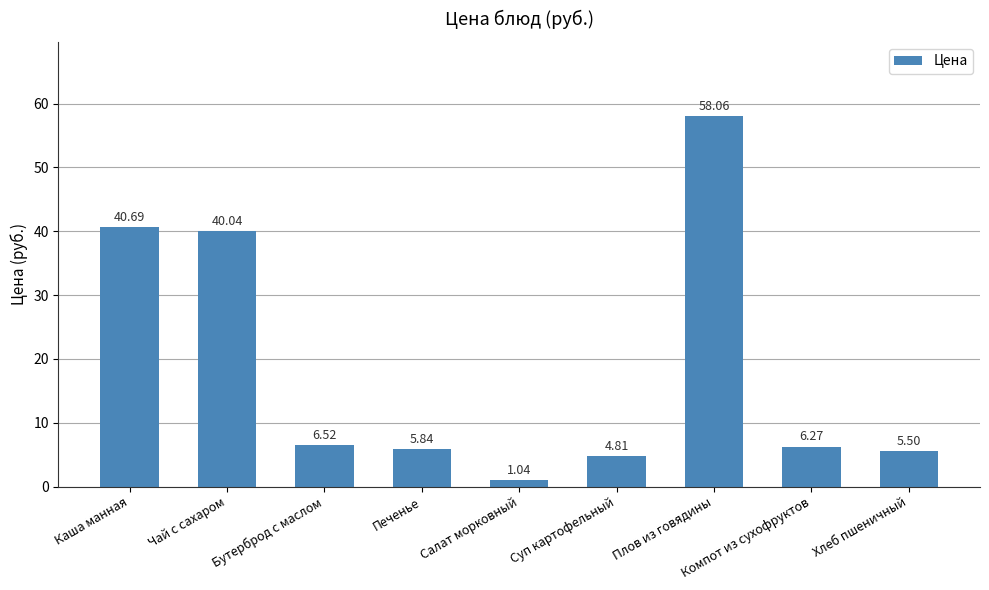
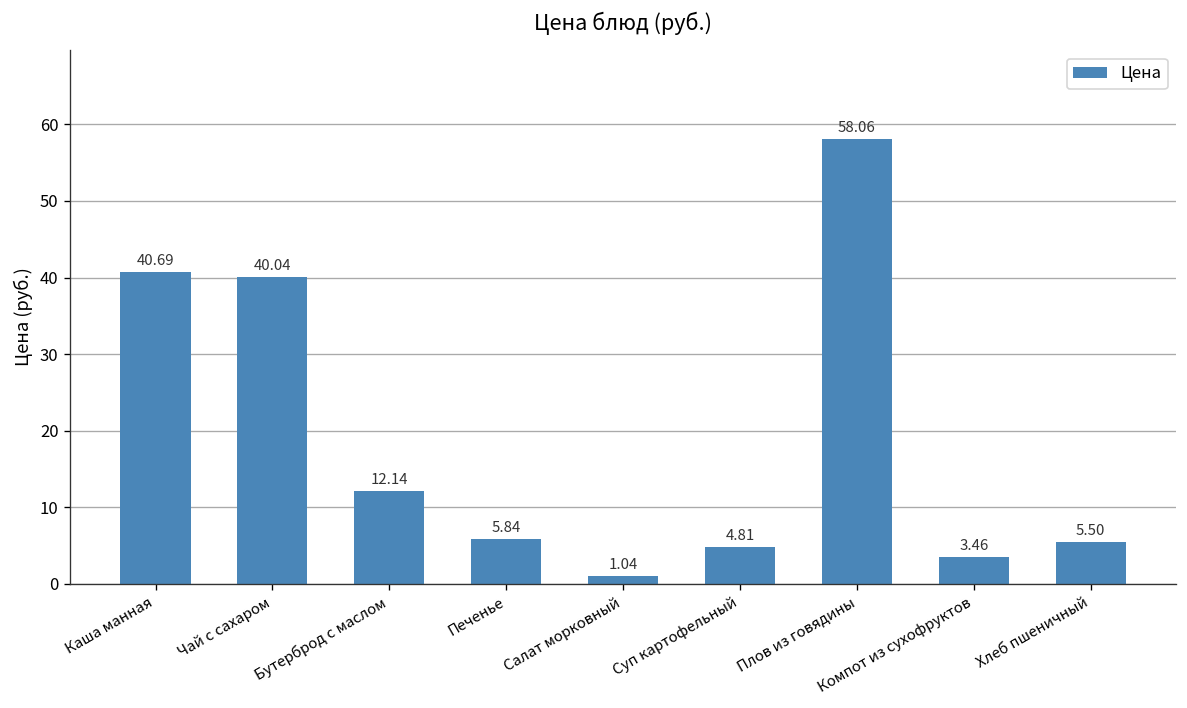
Бутерброд с маслом: 6.52 -> 12.14
Компот из сухофруктов: 6.27 -> 3.46
